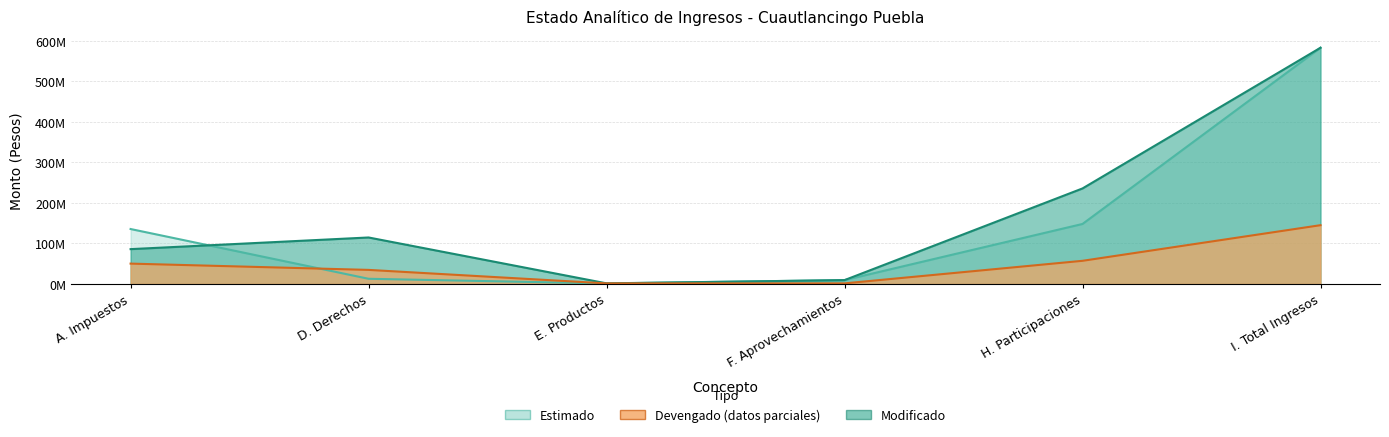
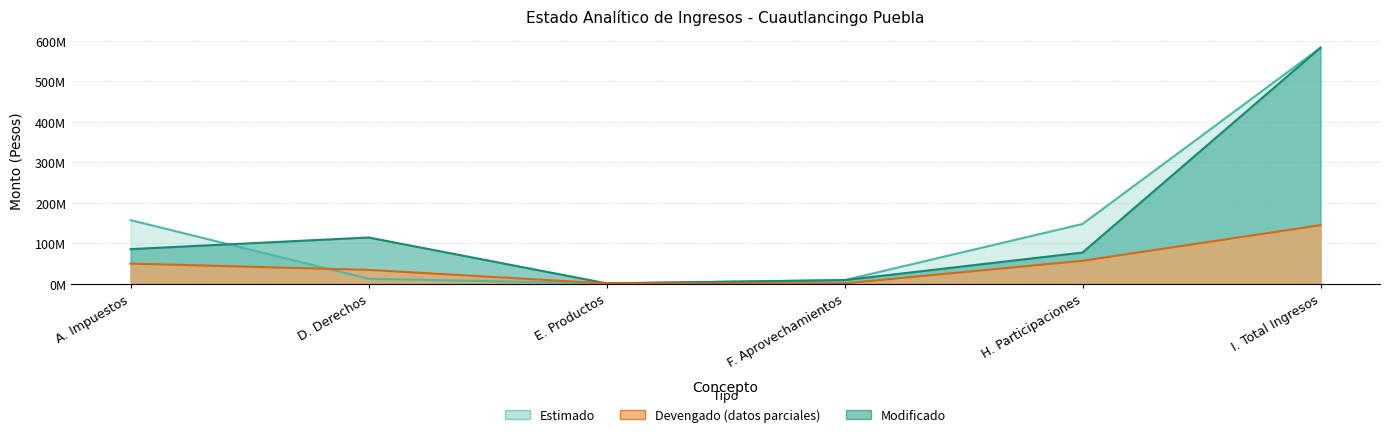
Estimado, A. Impuestos: 140000000 -> 160000000
Modificado, H. Participaciones: 240000000 -> 80000000
